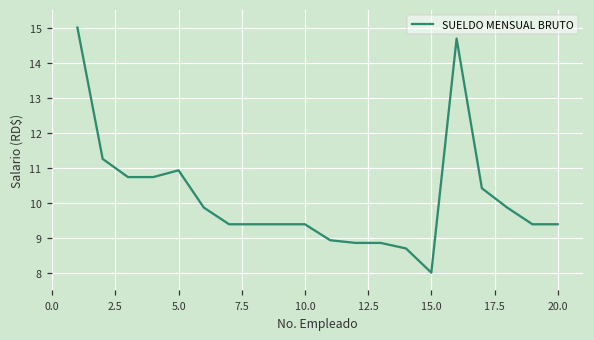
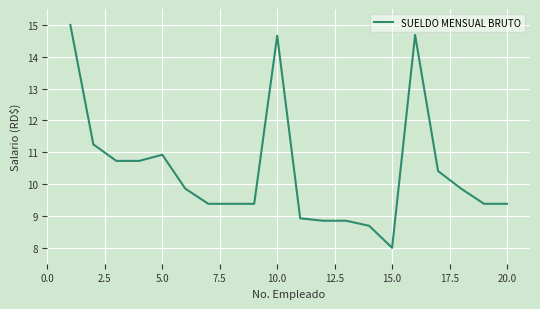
10.0: 9.4 -> 14.7
